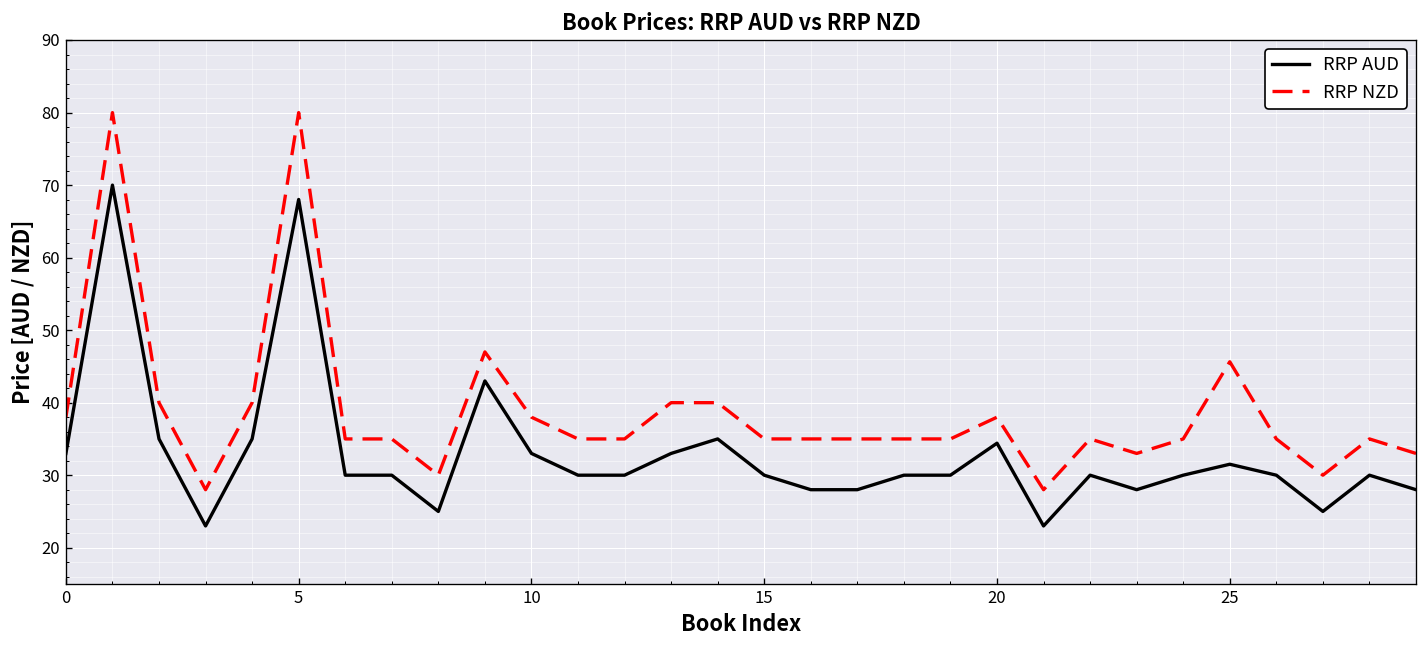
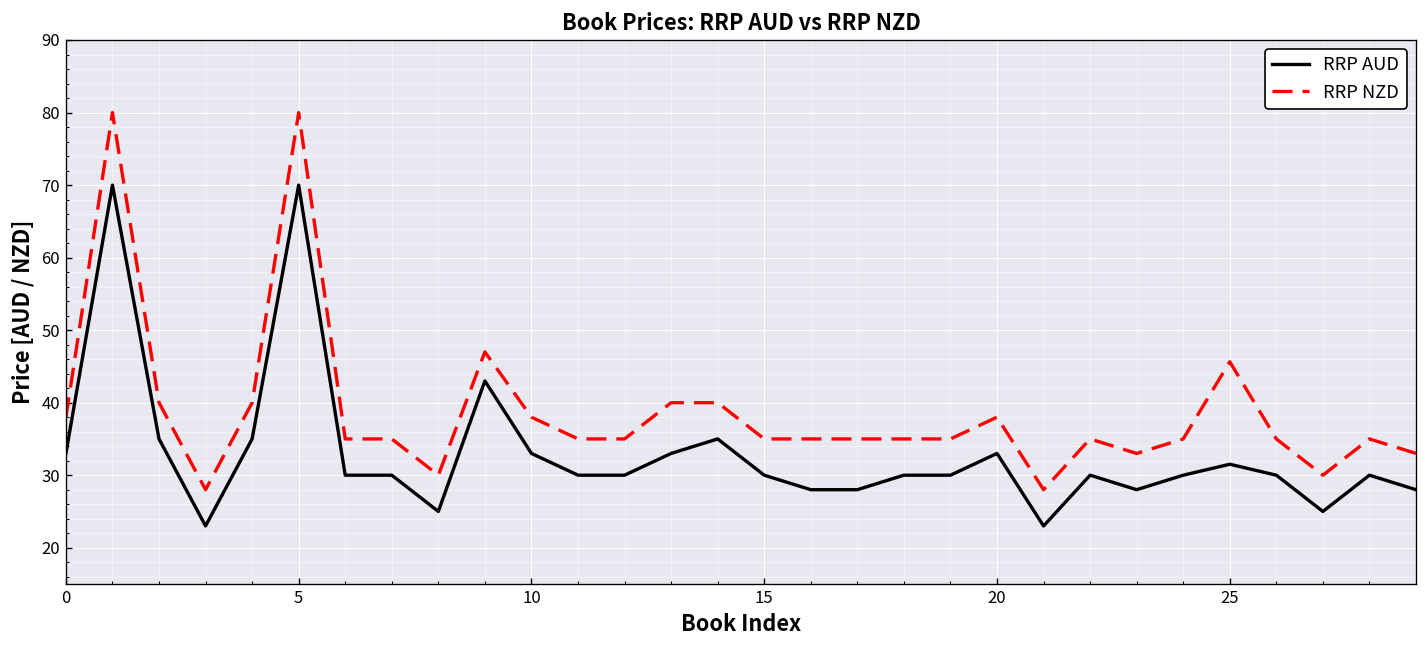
RRP AUD, 5: 68 -> 70
RRP AUD, 20: 34 -> 33
